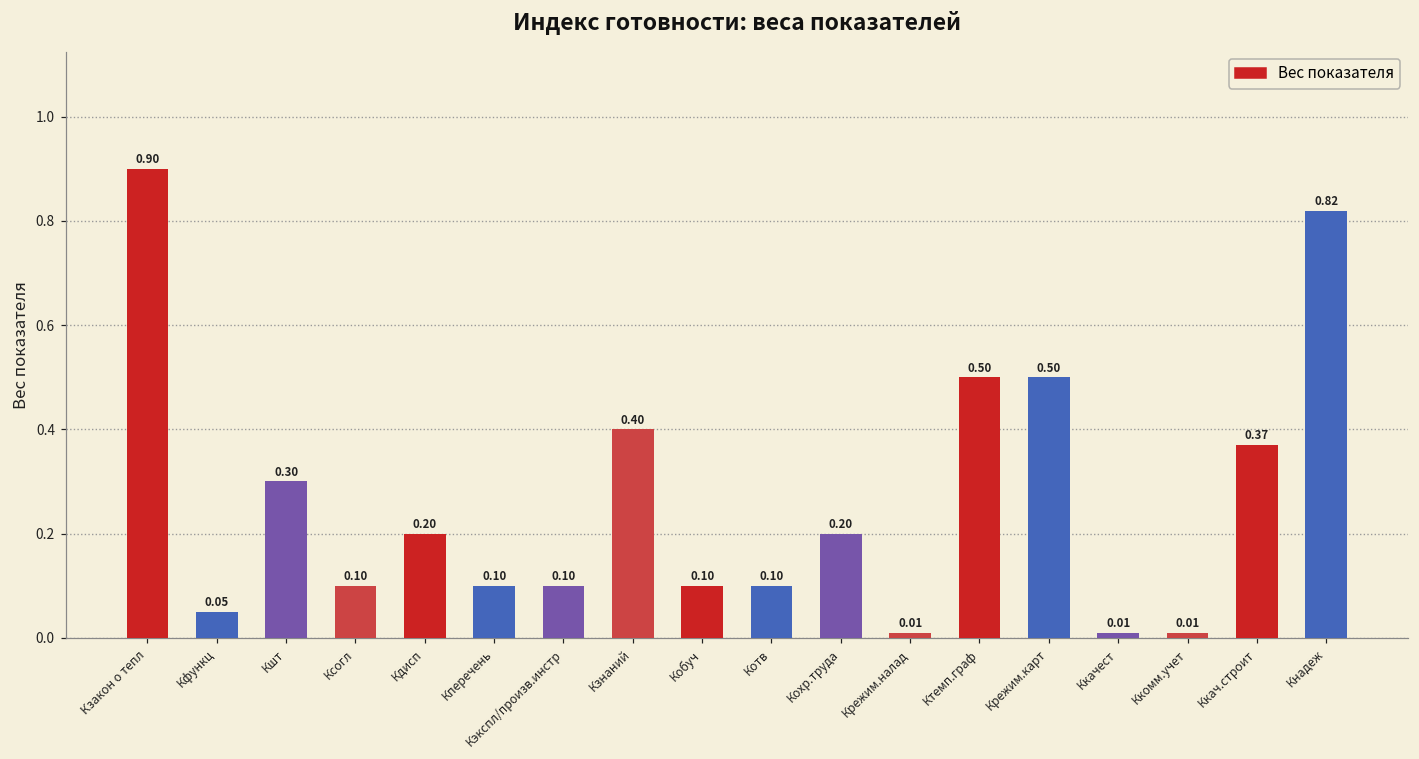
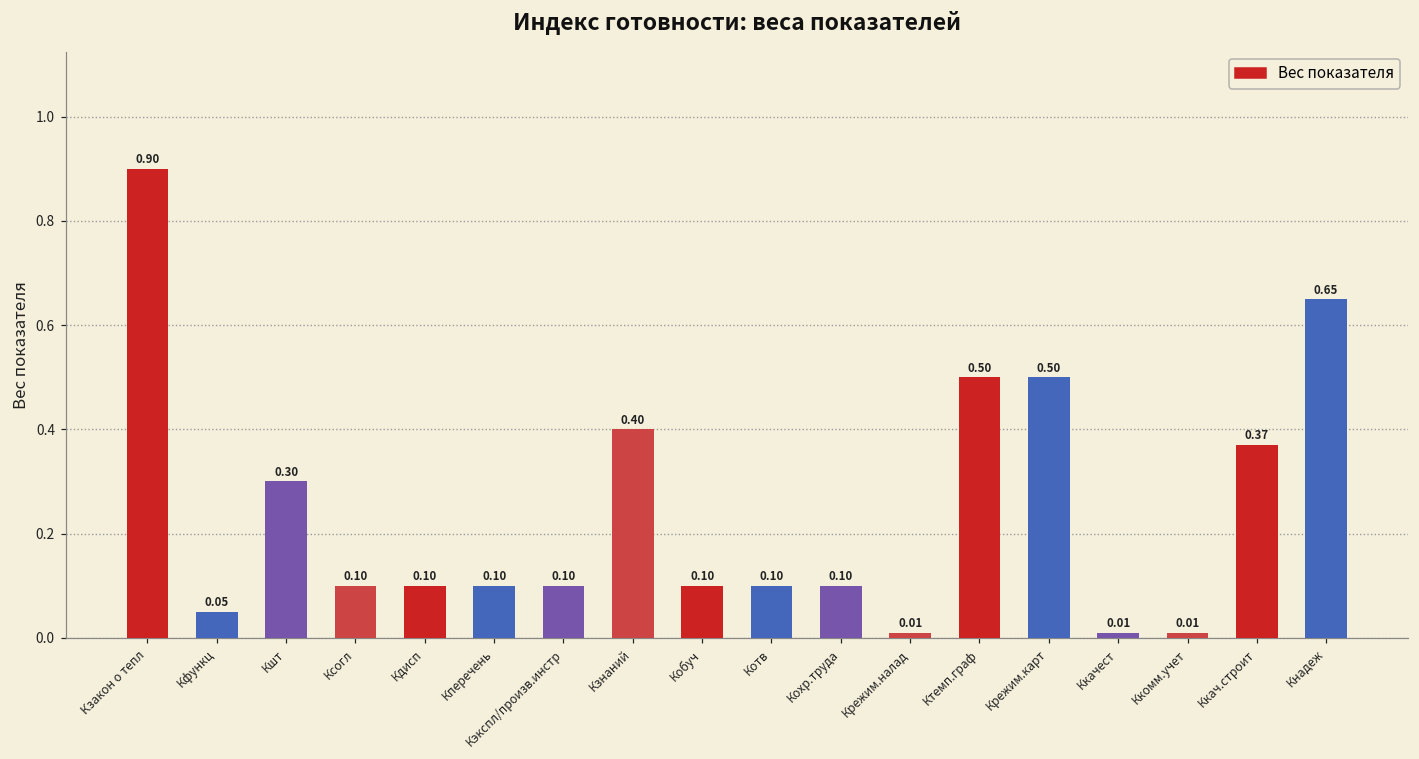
Кдисп: 0.20 -> 0.10
Кохр.труда: 0.20 -> 0.10
Кнадеж: 0.82 -> 0.65
